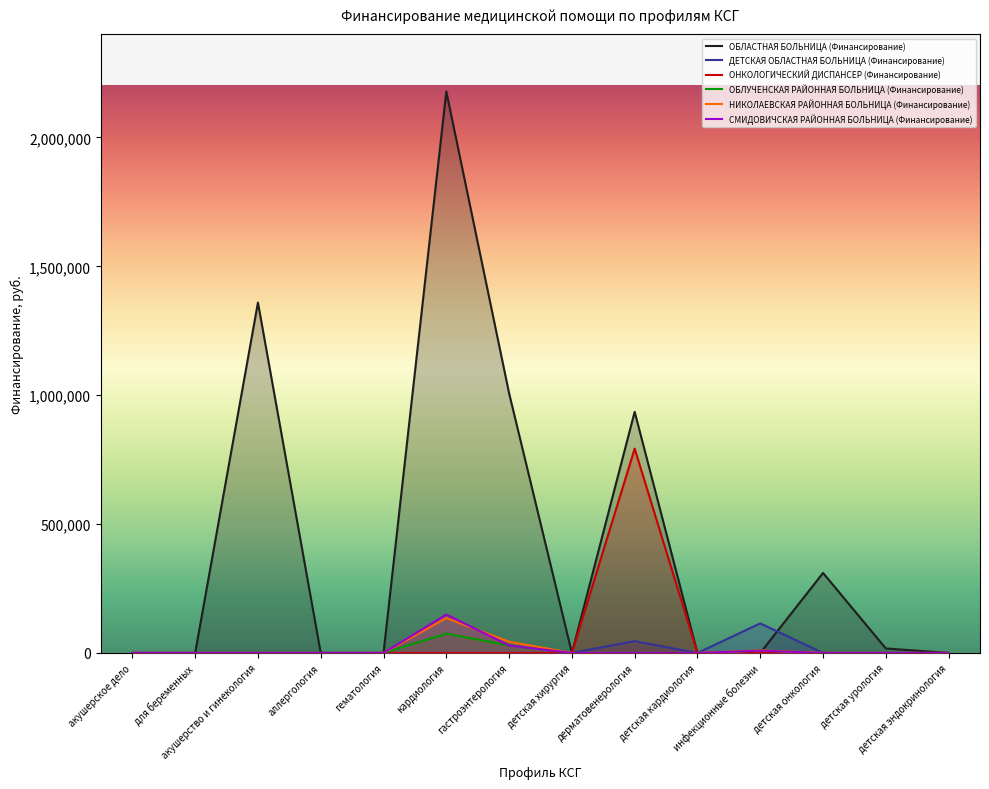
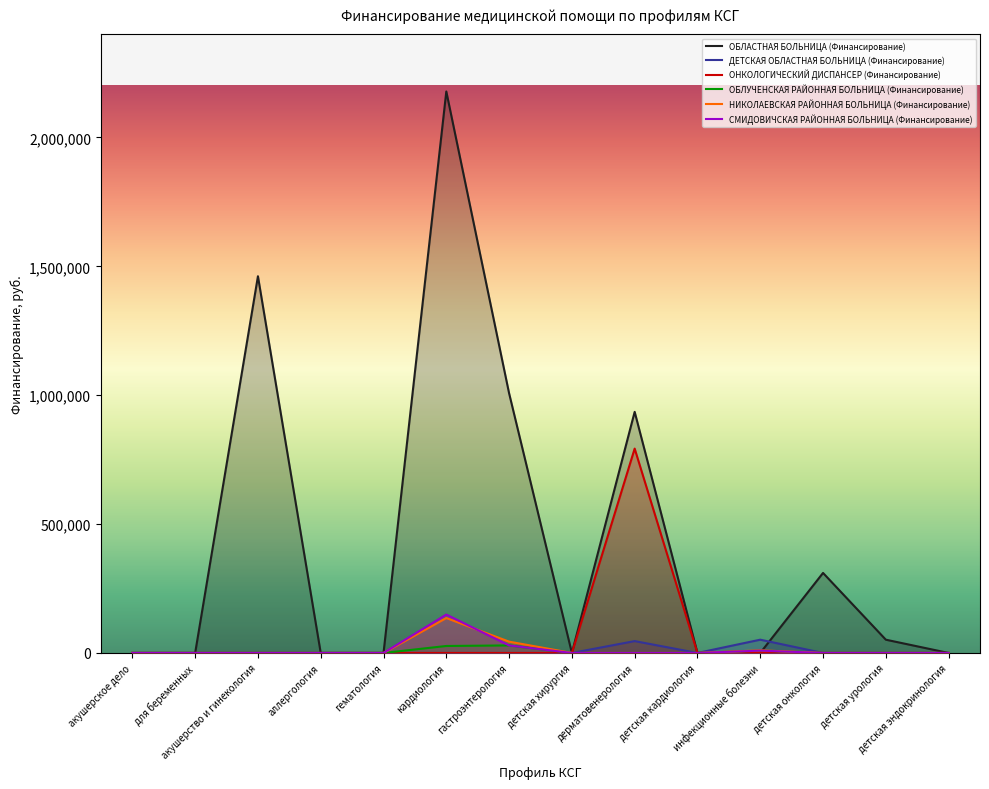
ОБЛАСТНАЯ БОЛЬНИЦА (Финансирование), акушерство и гинекология: 1,360,000 -> 1,460,000
ОБЛУЧЕНСКАЯ РАЙОННАЯ БОЛЬНИЦА (Финансирование), кардиология: 70,000 -> 30,000
ДЕТСКАЯ ОБЛАСТНАЯ БОЛЬНИЦА (Финансирование), инфекционные болезни: 110,000 -> 50,000
ОБЛАСТНАЯ БОЛЬНИЦА (Финансирование), детская урология: 20,000 -> 50,000
